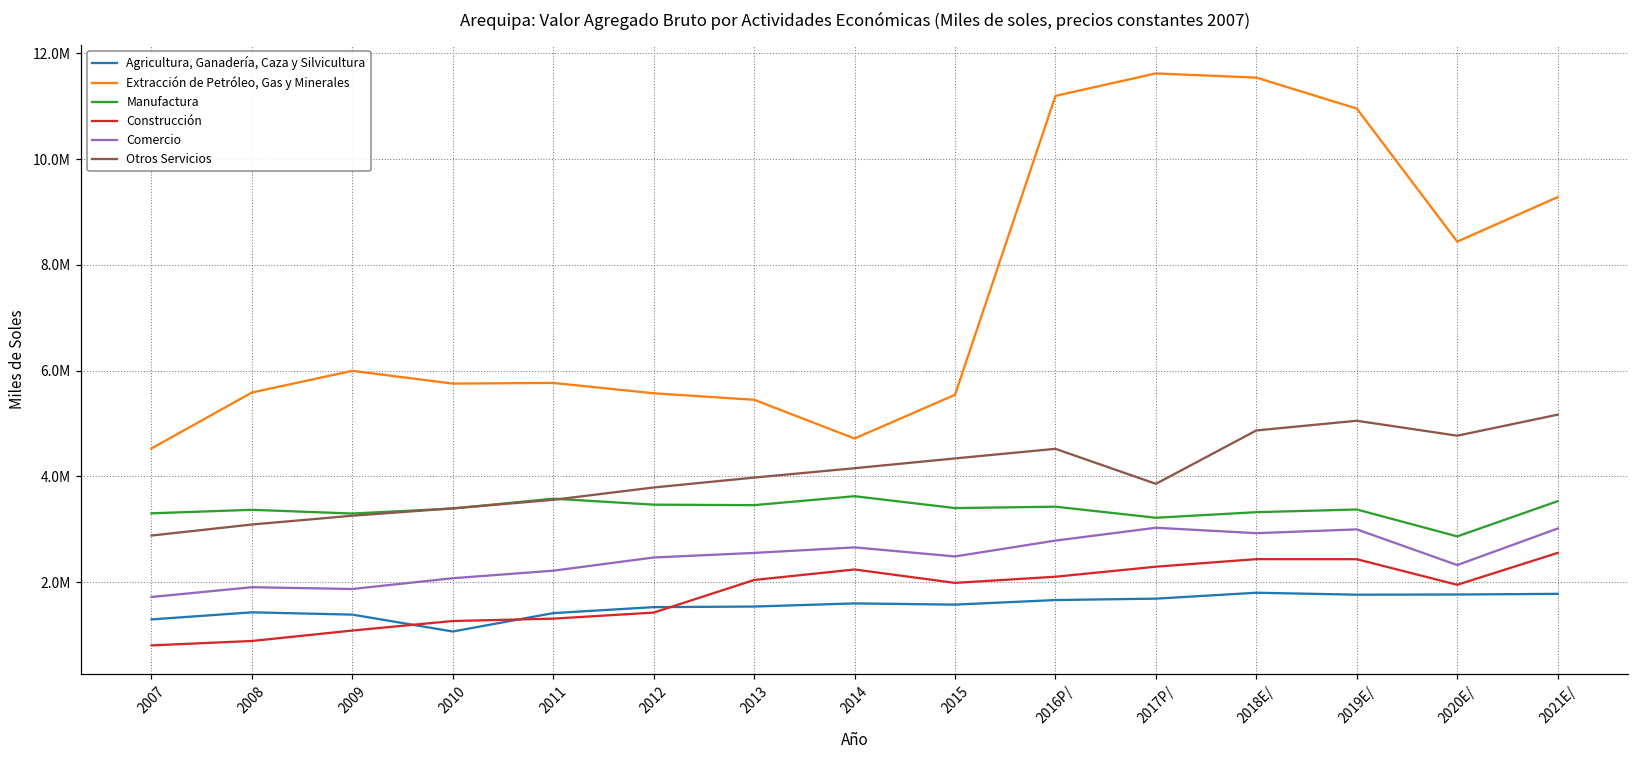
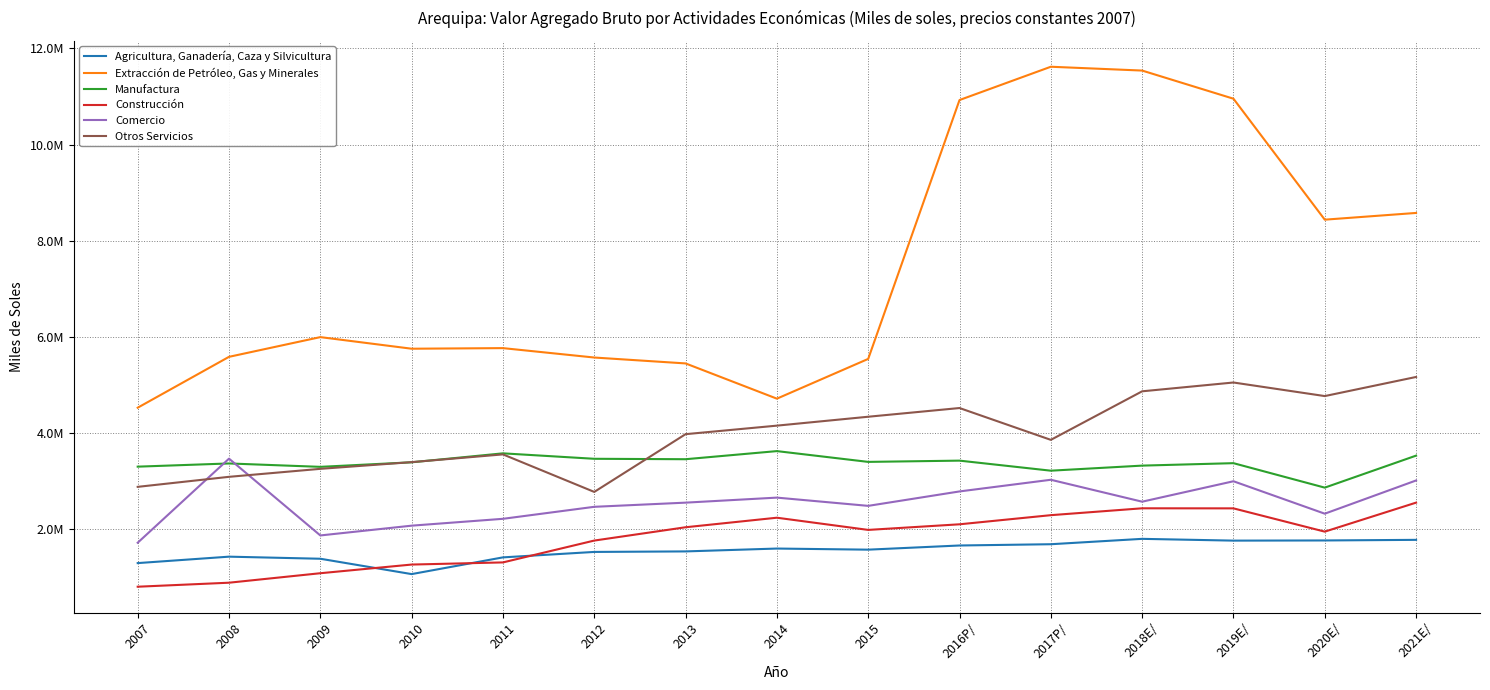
Comercio, 2008: 1900000 -> 3500000
Construcción, 2012: 1400000 -> 1800000
Otros Servicios, 2012: 3800000 -> 2800000
Extracción de Petróleo, Gas y Minerales, 2016P/: 11200000 -> 10900000
Comercio, 2018E/: 2900000 -> 2600000
Extracción de Petróleo, Gas y Minerales, 2021E/: 9300000 -> 8600000
